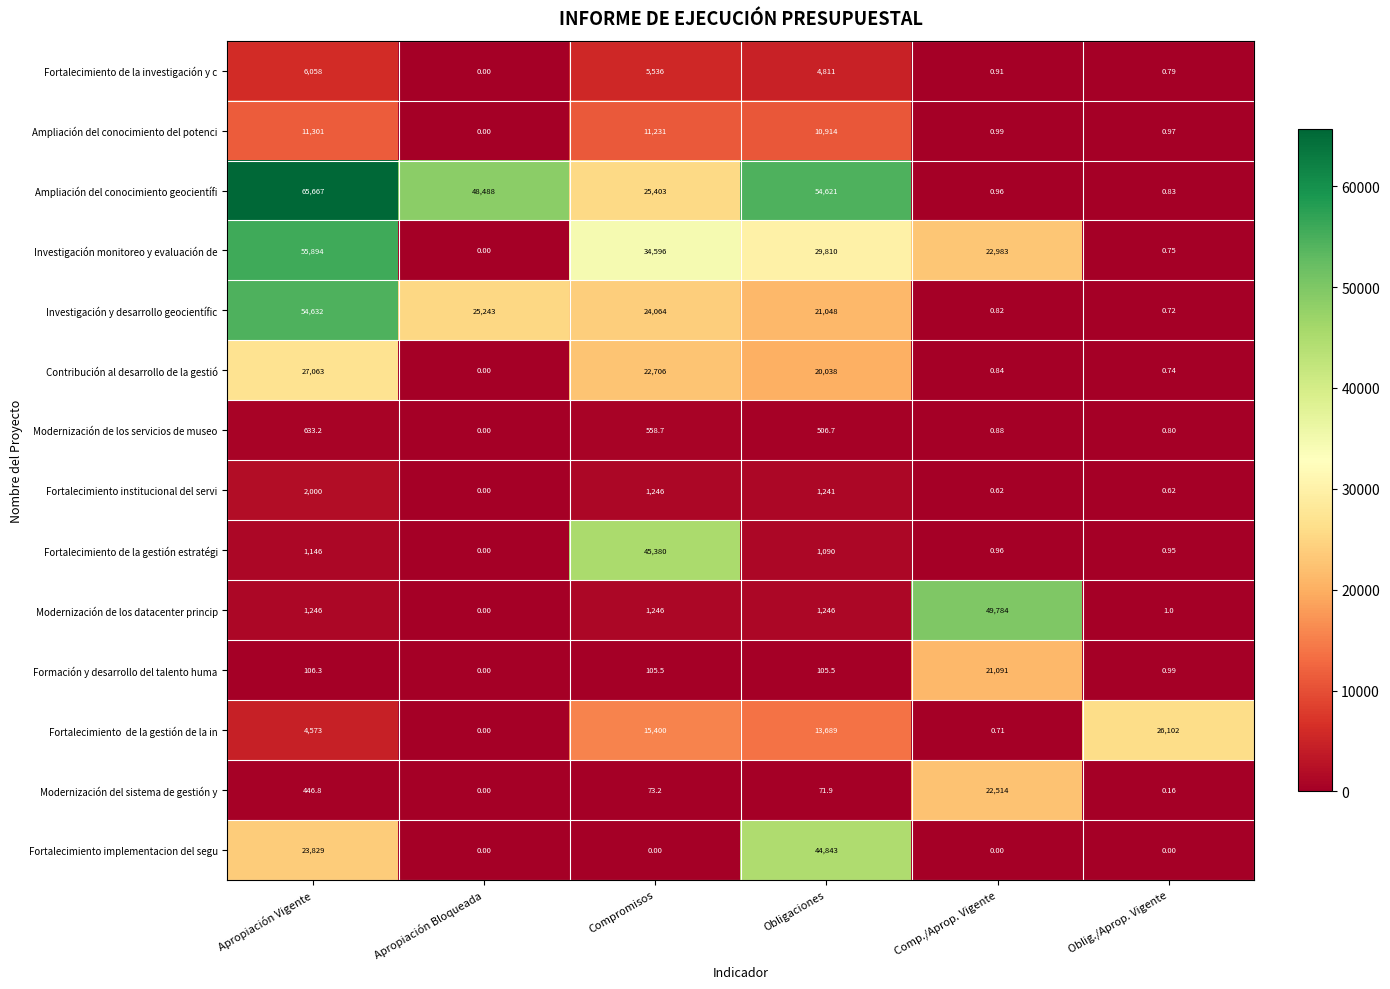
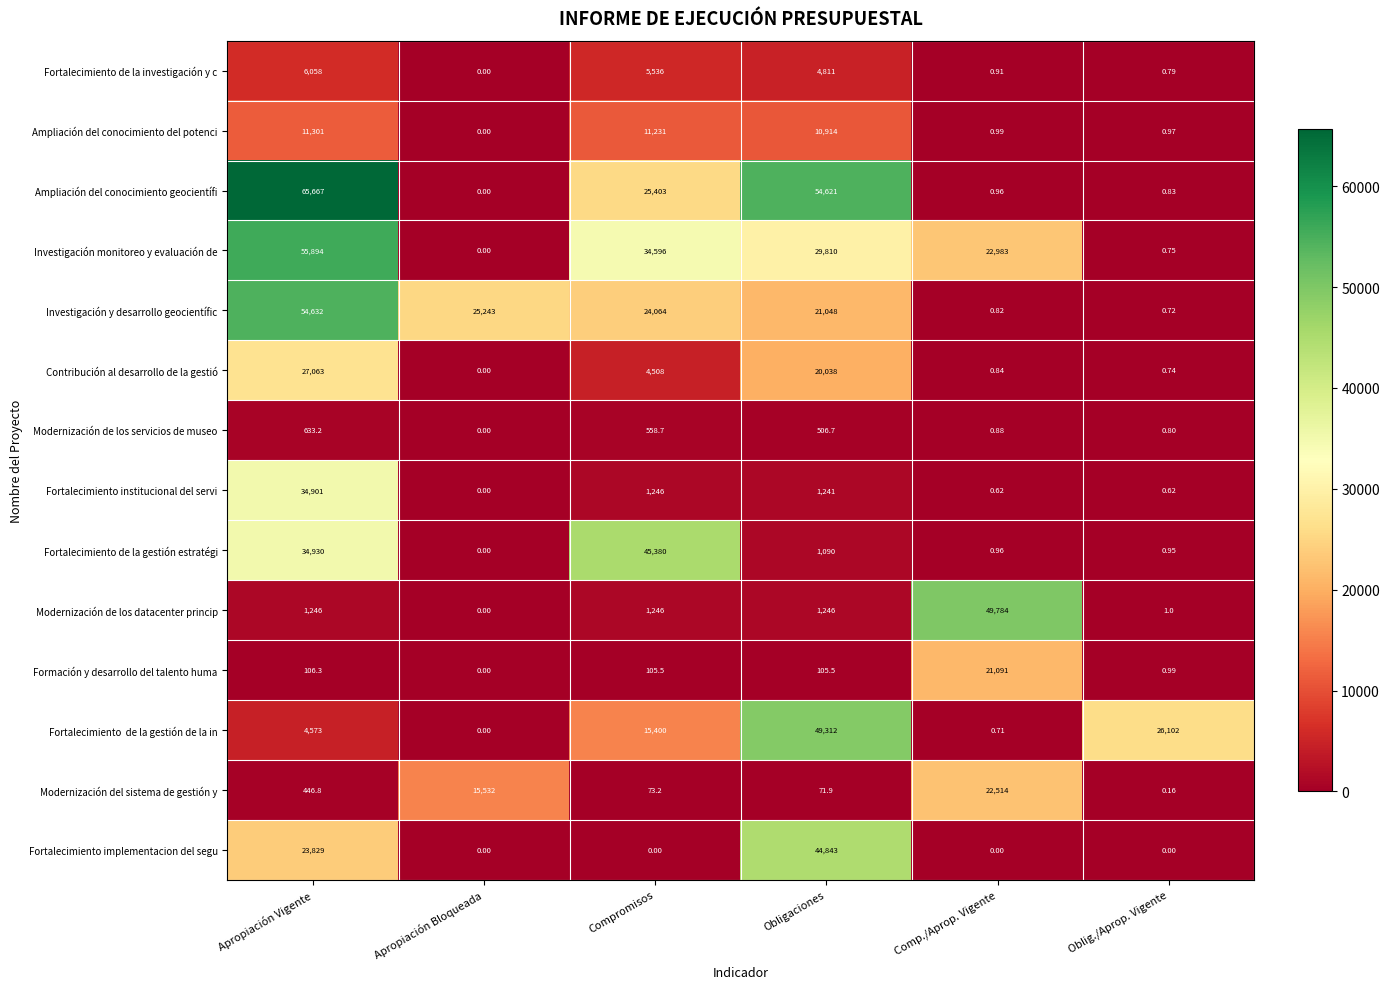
Ampliación del conocimiento geocientífi, Apropiación Bloqueada: 48,488 -> 0.00
Contribución al desarrollo de la gestió, Compromisos: 22,706 -> 4,508
Fortalecimiento institucional del servi, Apropiación Vigente: 2,000 -> 34,901
Fortalecimiento de la gestión estratégi, Apropiación Vigente: 1,146 -> 34,930
Fortalecimiento de la gestión de la in, Obligaciones: 13,689 -> 49,312
Modernización del sistema de gestión y, Apropiación Bloqueada: 0.00 -> 15,532
